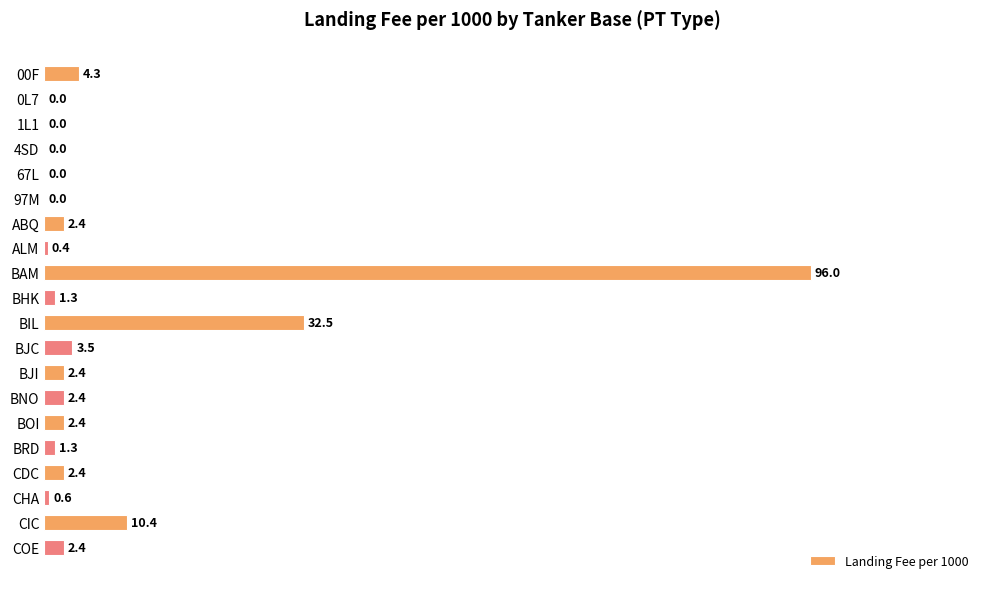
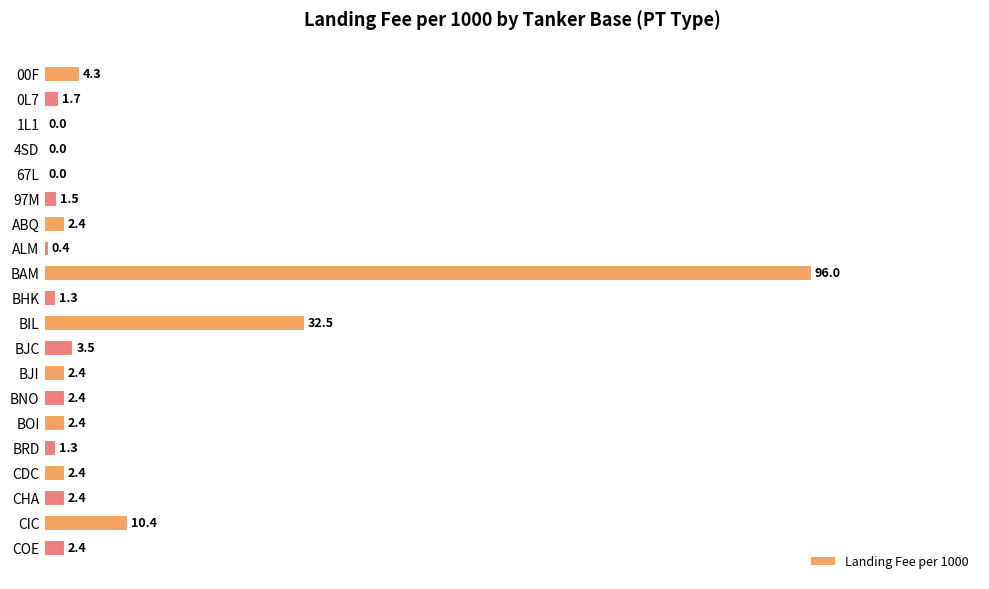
0L7: 0.0 -> 1.7
97M: 0.0 -> 1.5
CHA: 0.6 -> 2.4
